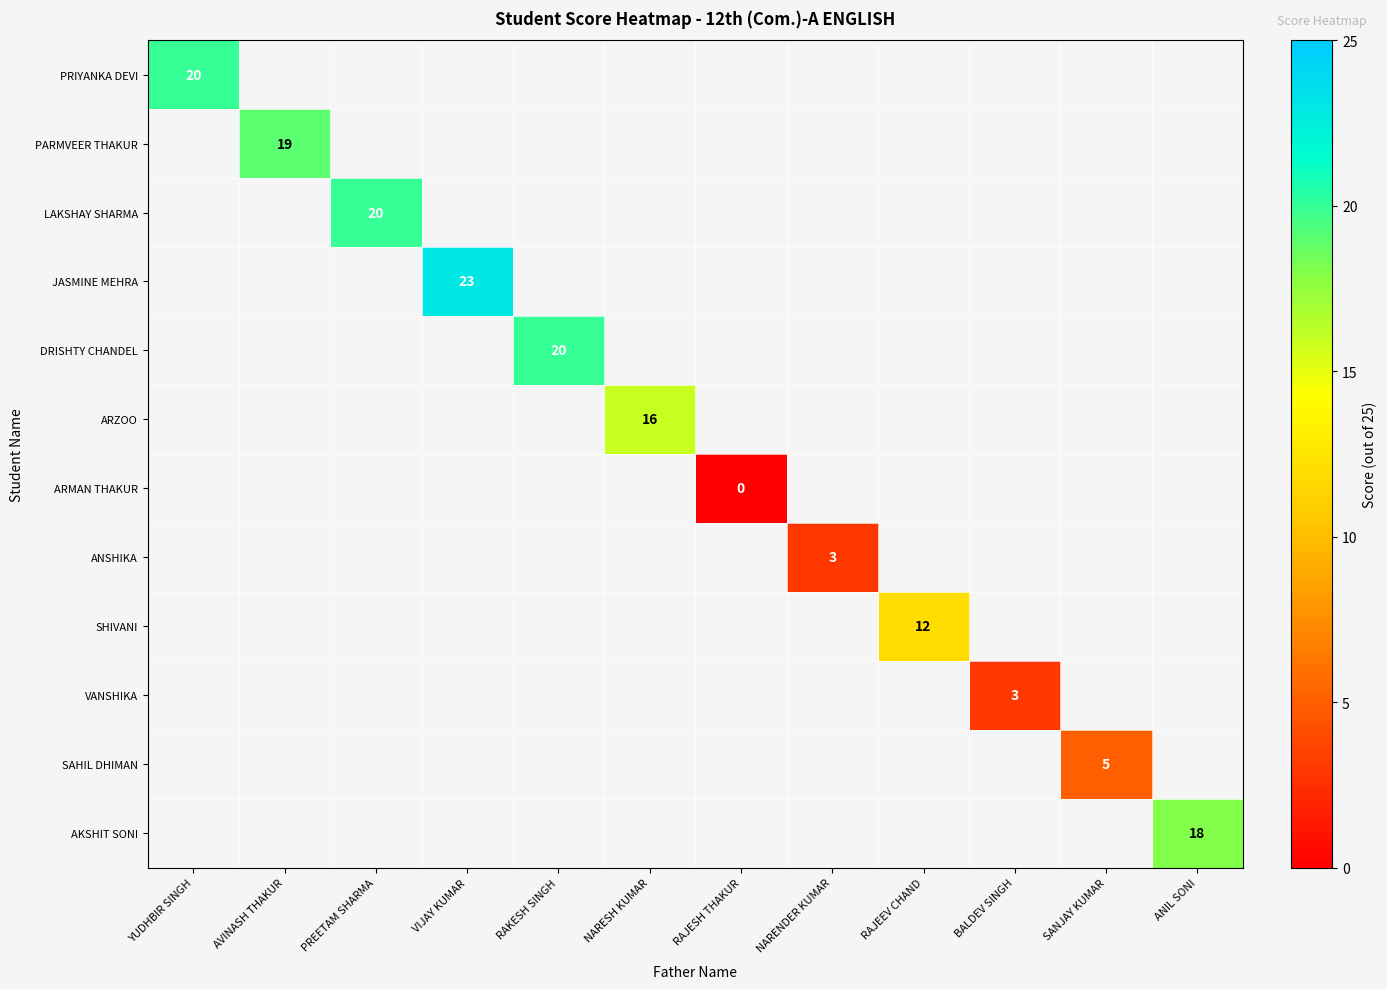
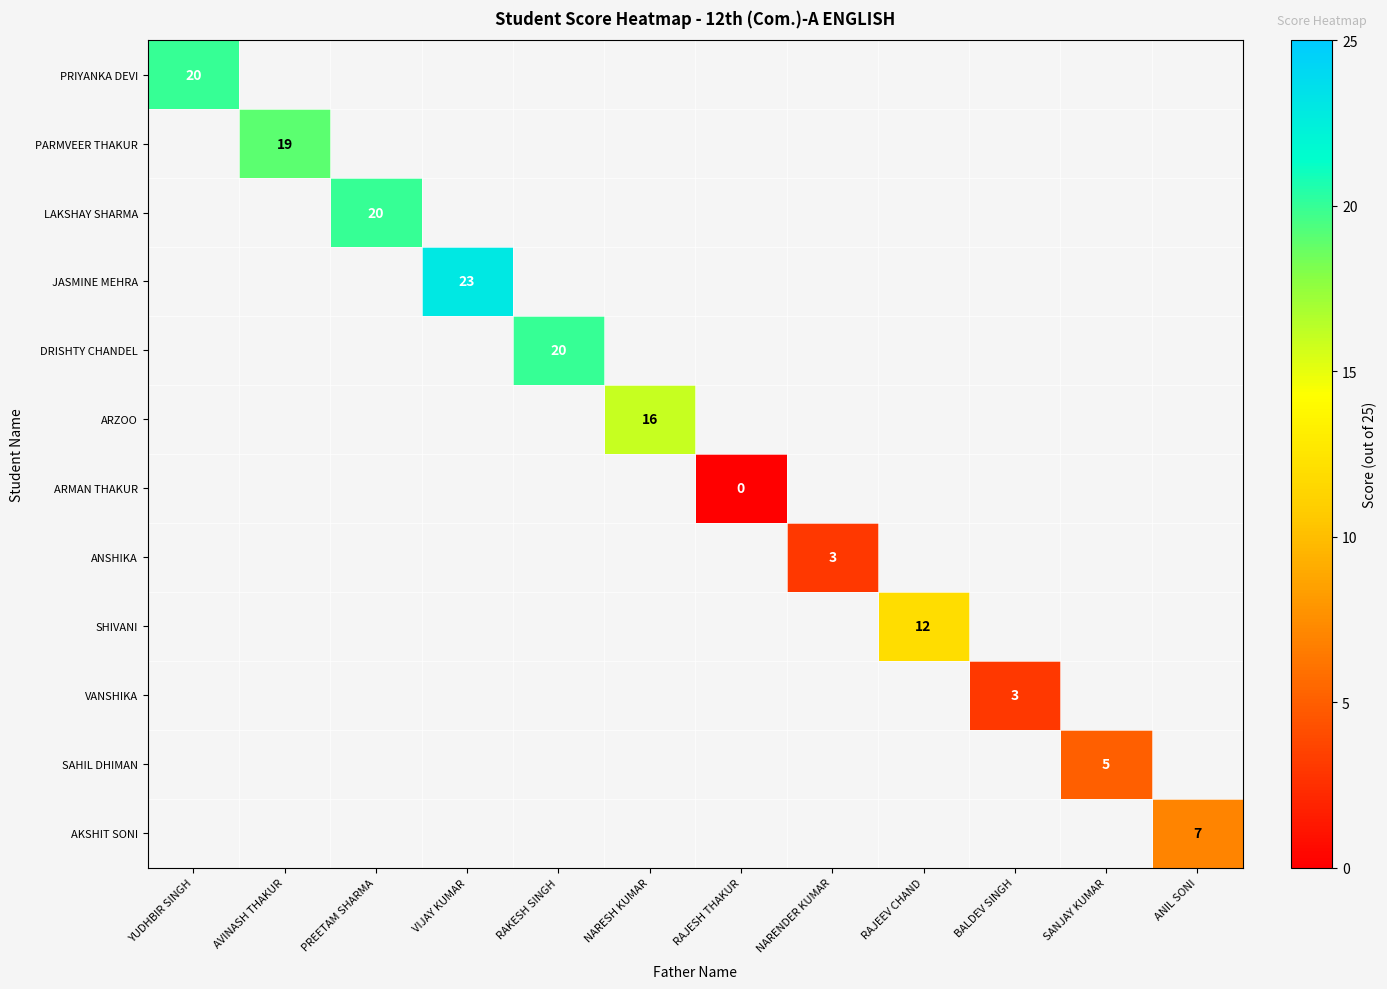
AKSHIT SONI, ANIL SONI: 18 -> 7
